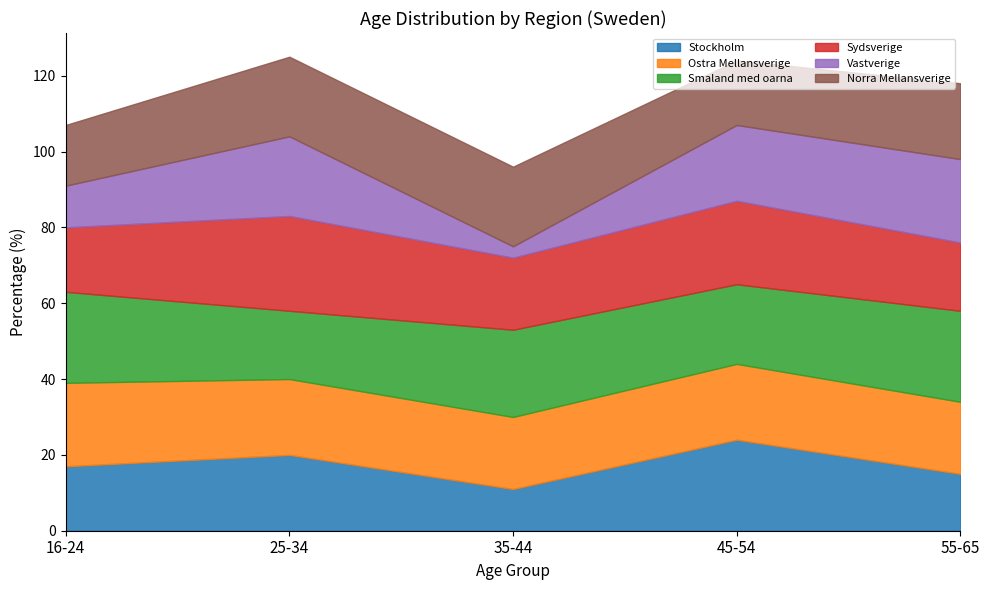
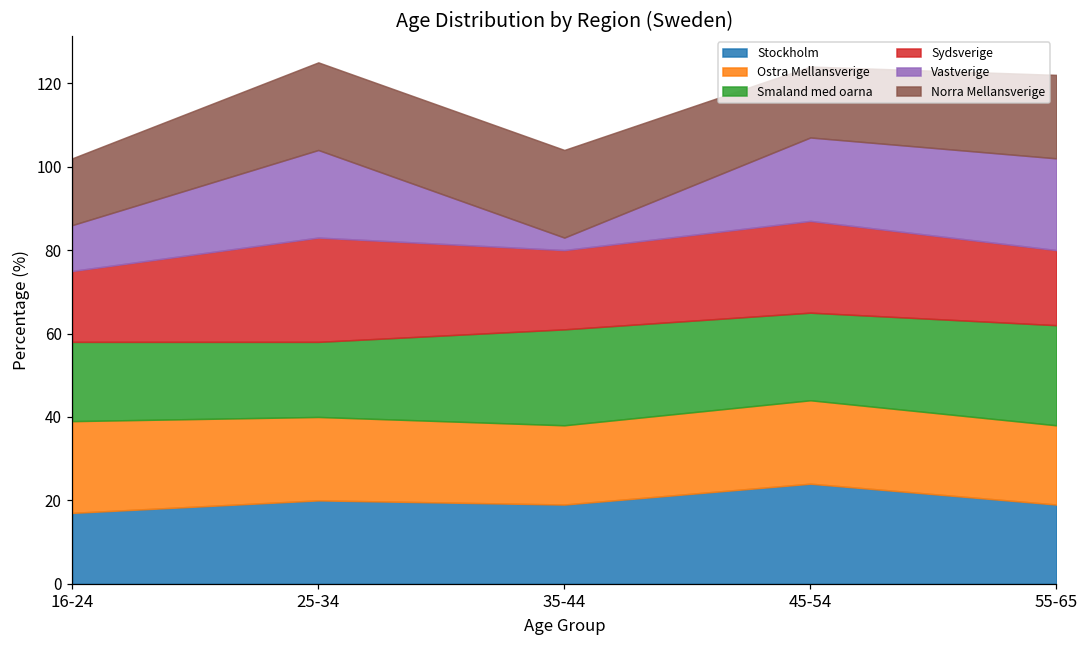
Smaland med oarna, 16-24: 24 -> 19
Stockholm, 35-44: 11 -> 19
Stockholm, 55-65: 15 -> 19
